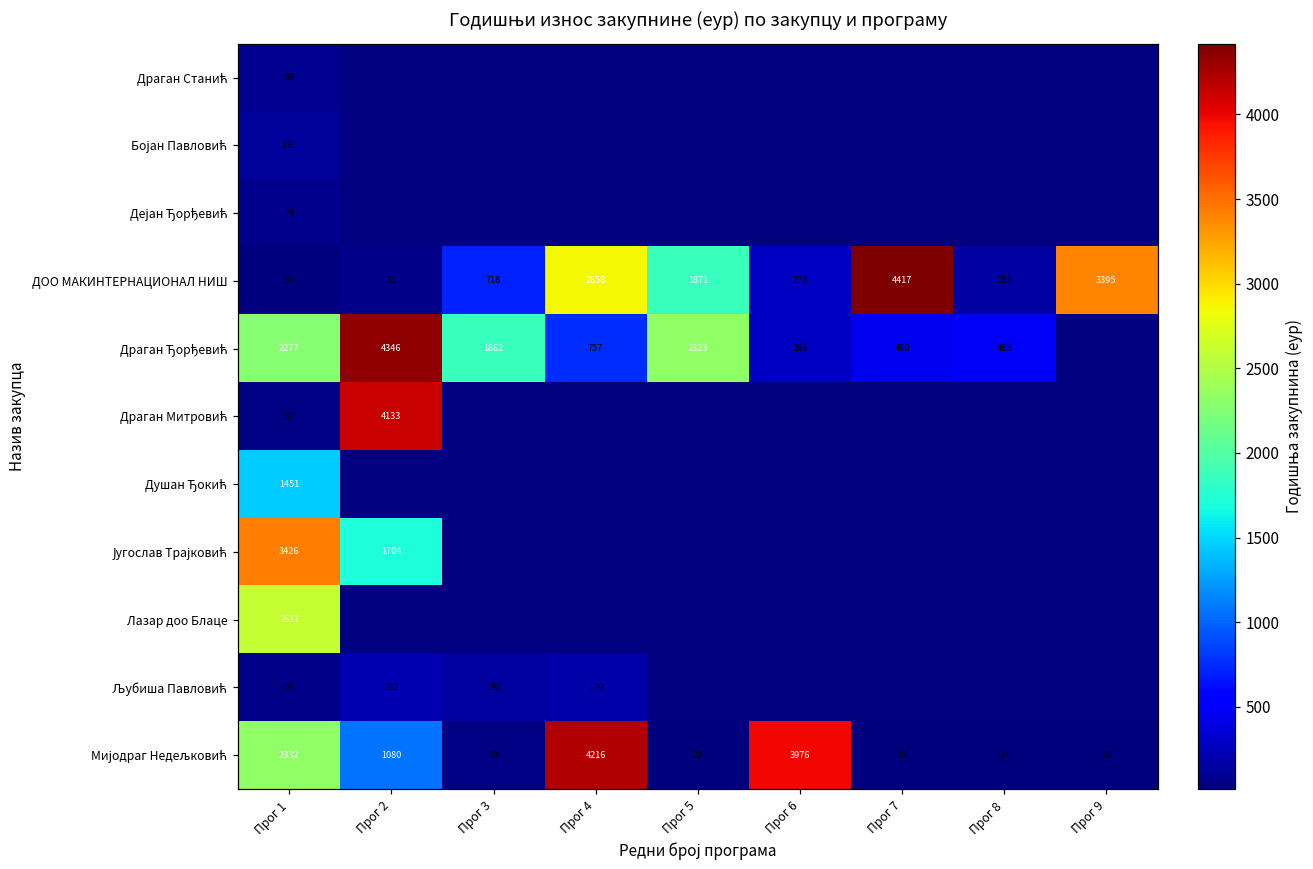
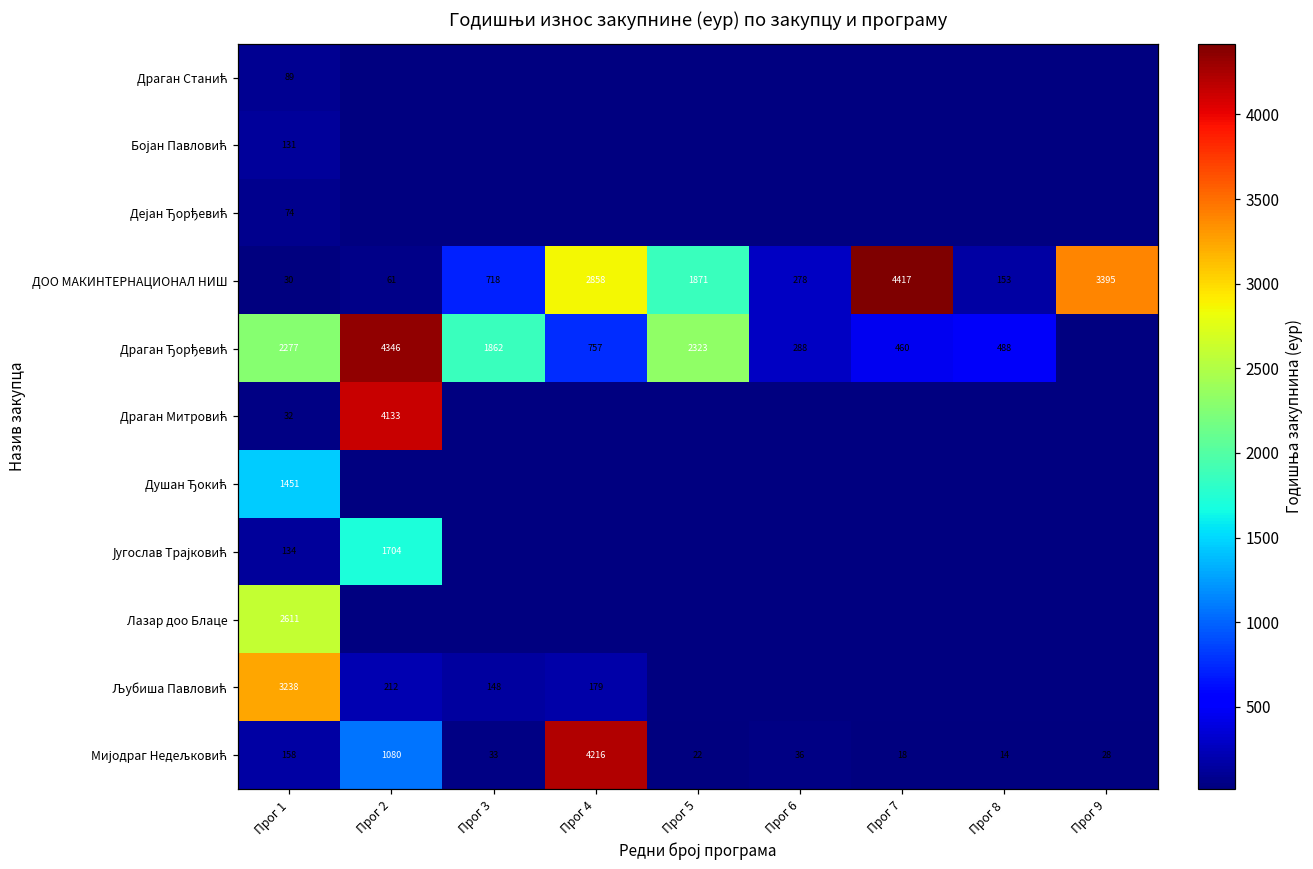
Југослав Трајковић, Прог 1: 3426 -> 134
Љубиша Павловић, Прог 1: 50 -> 3238
Мијодраг Недељковић, Прог 1: 2332 -> 158
Мијодраг Недељковић, Прог 6: 3976 -> 36
